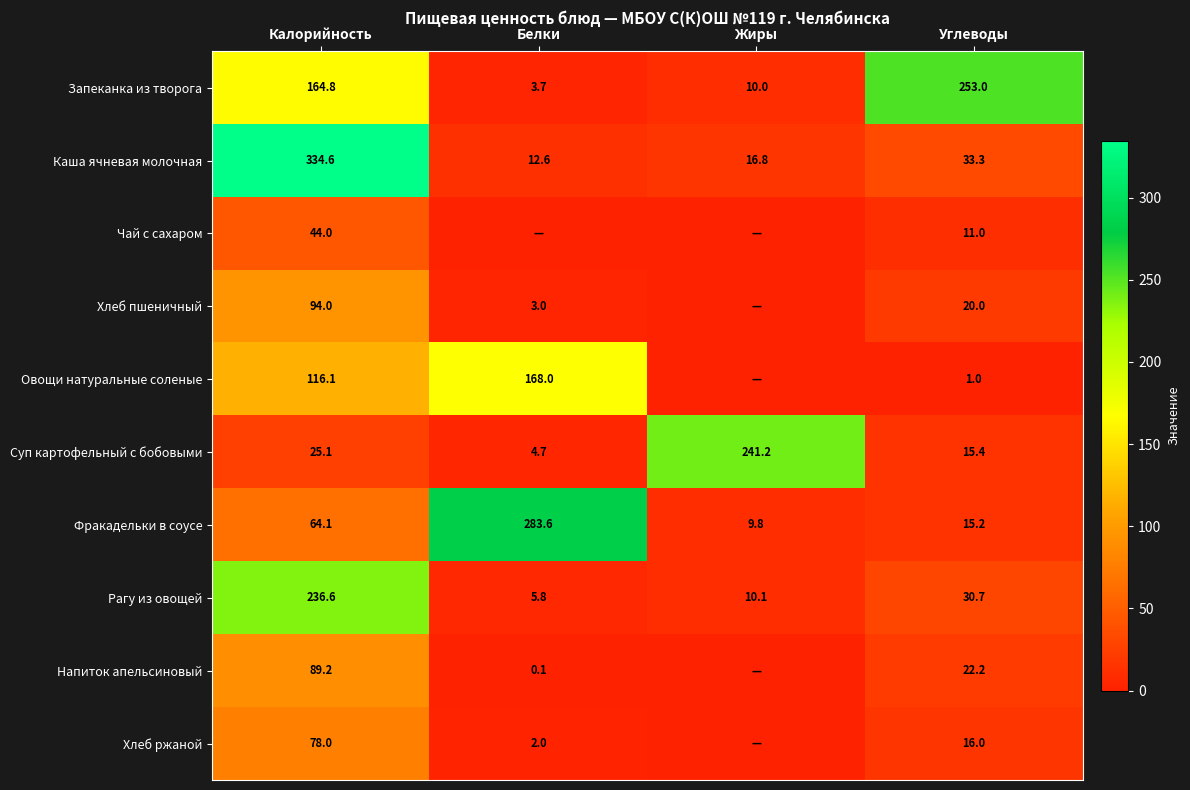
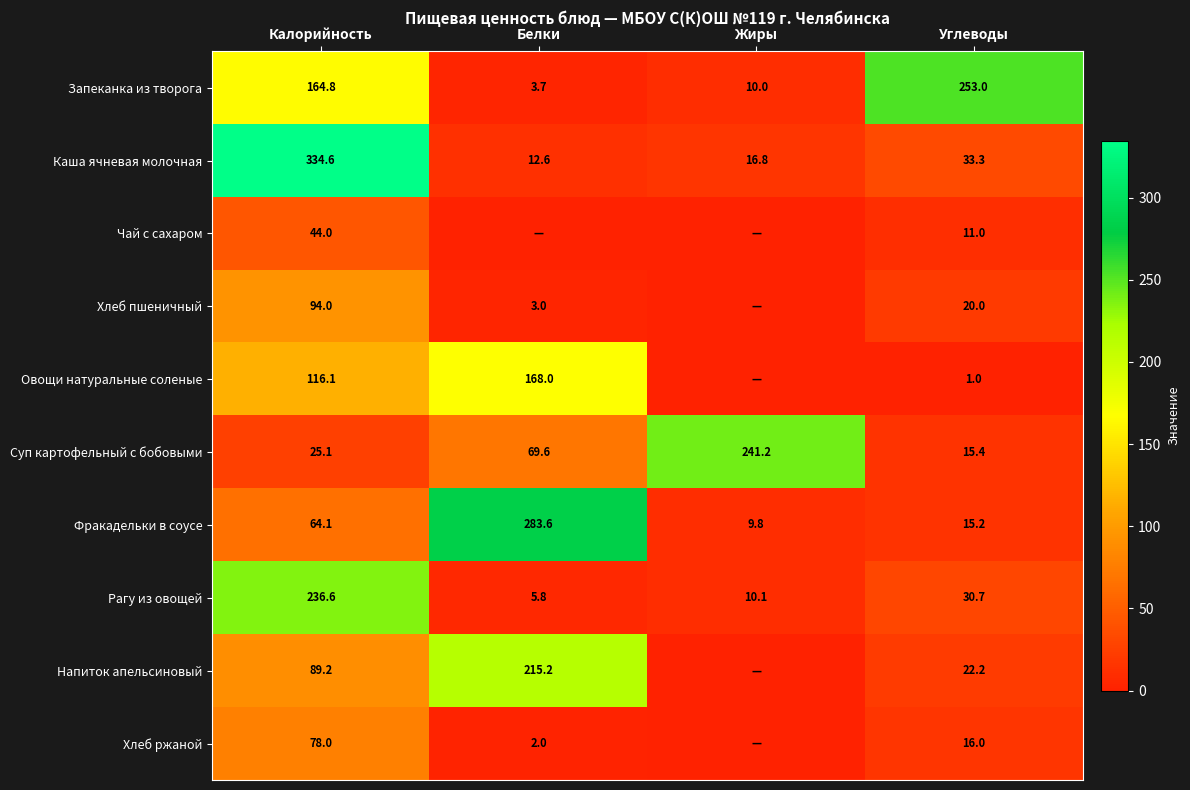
Суп картофельный с бобовыми, Белки: 4.7 -> 69.6
Напиток апельсиновый, Белки: 0.1 -> 215.2
